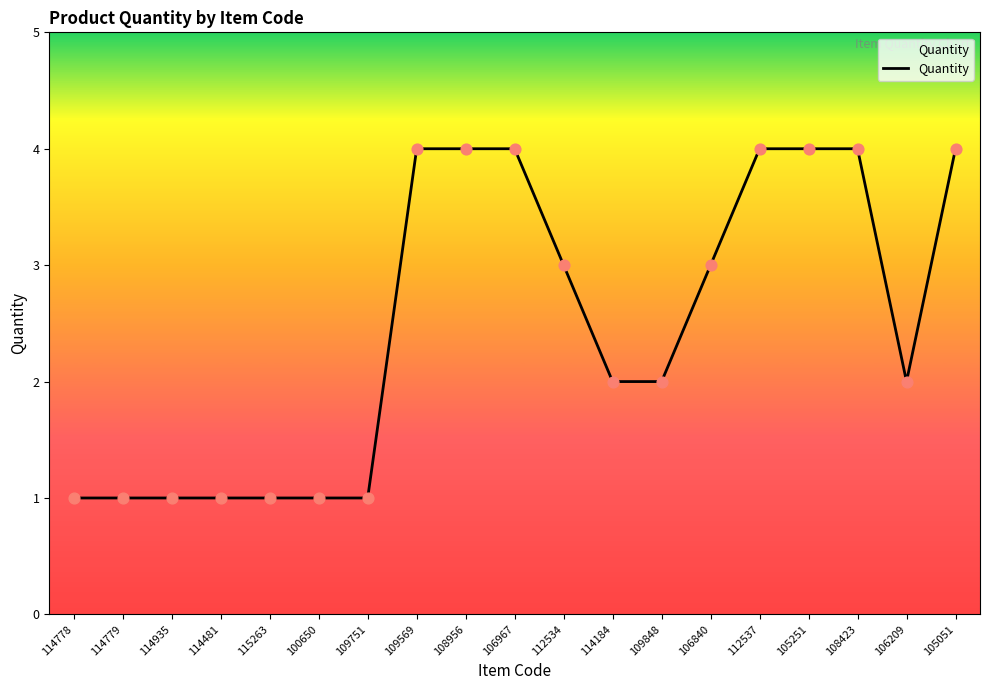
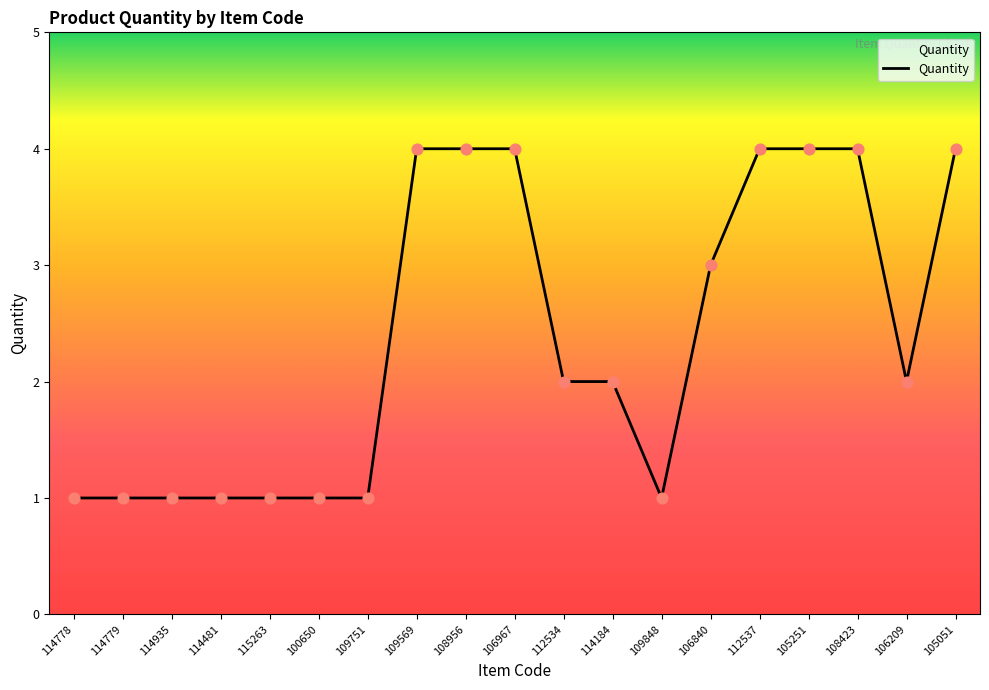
112534: 3 -> 2
109848: 2 -> 1
